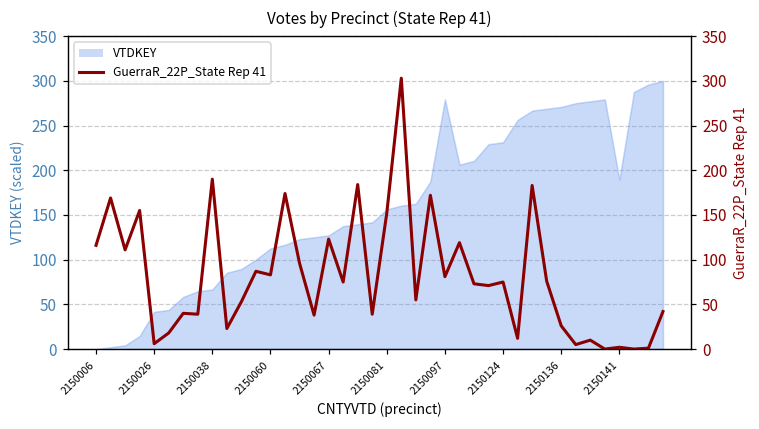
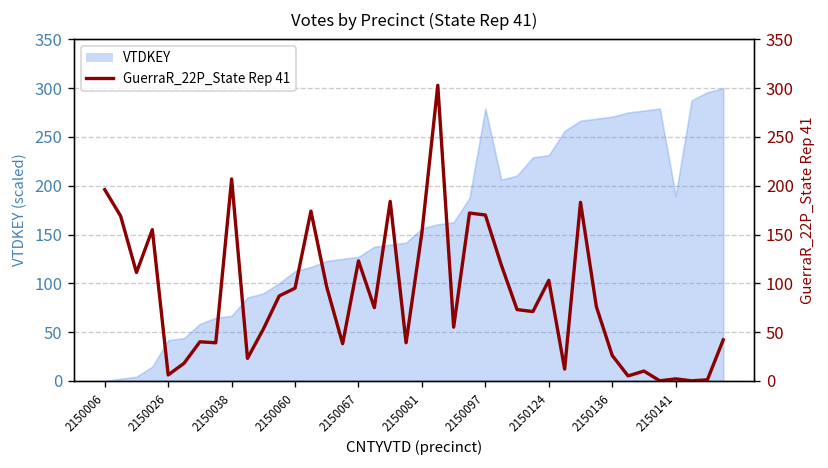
GuerraR_22P_State Rep 41, 2150006: 120 -> 200
GuerraR_22P_State Rep 41, 2150038: 190 -> 210
GuerraR_22P_State Rep 41, 2150060: 80 -> 100
GuerraR_22P_State Rep 41, 2150097: 80 -> 170
GuerraR_22P_State Rep 41, 2150124: 80 -> 100
